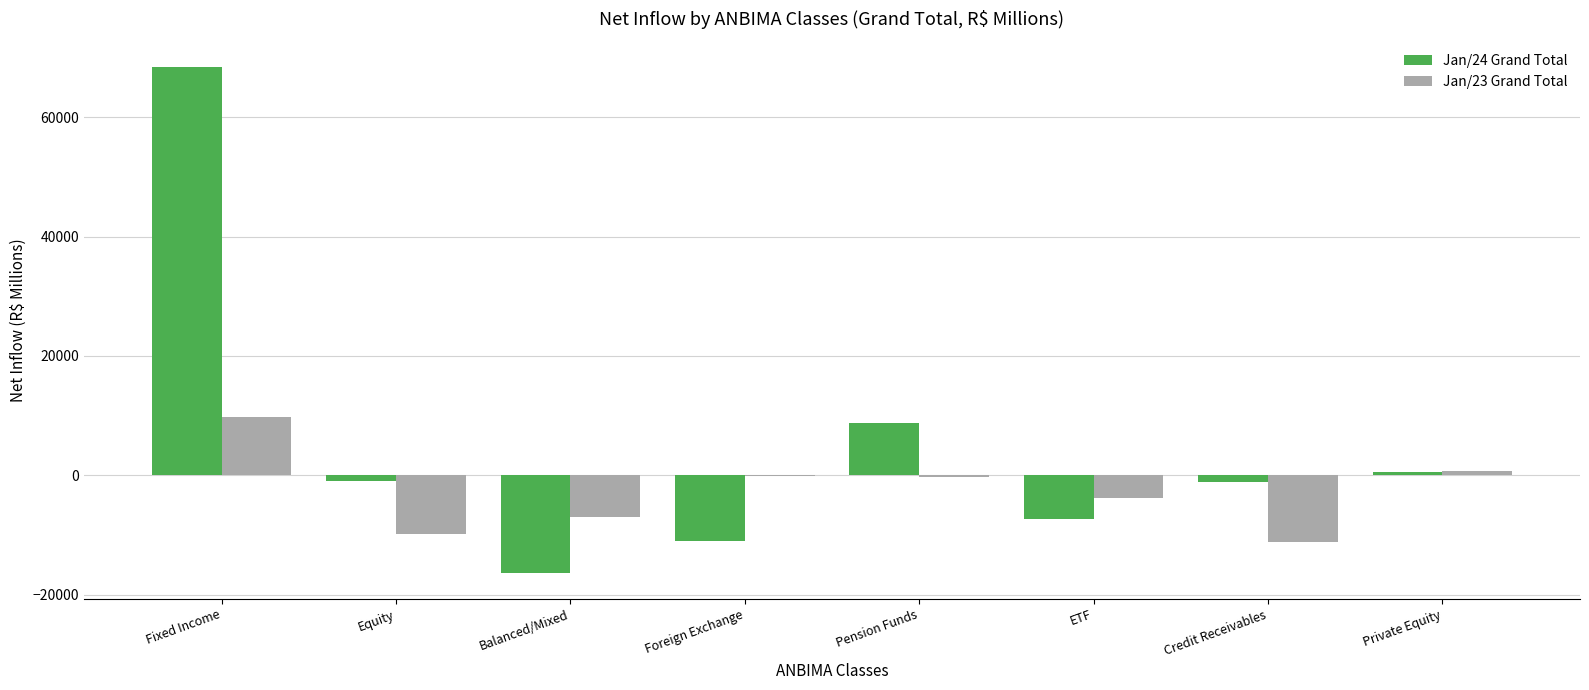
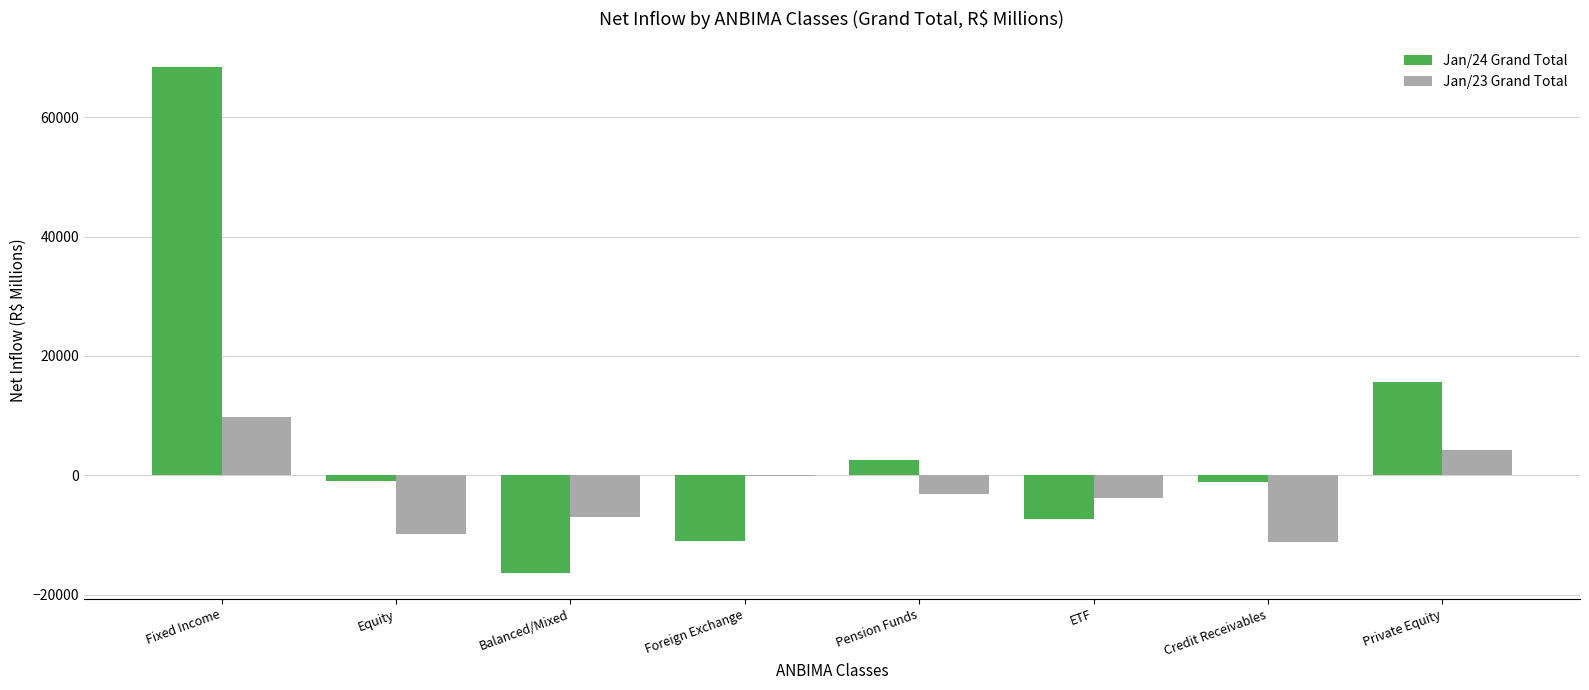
Jan/24 Grand Total, Pension Funds: 9000 -> 3000
Jan/23 Grand Total, Pension Funds: 0 -> -3000
Jan/24 Grand Total, Private Equity: 0 -> 16000
Jan/23 Grand Total, Private Equity: 1000 -> 4000
